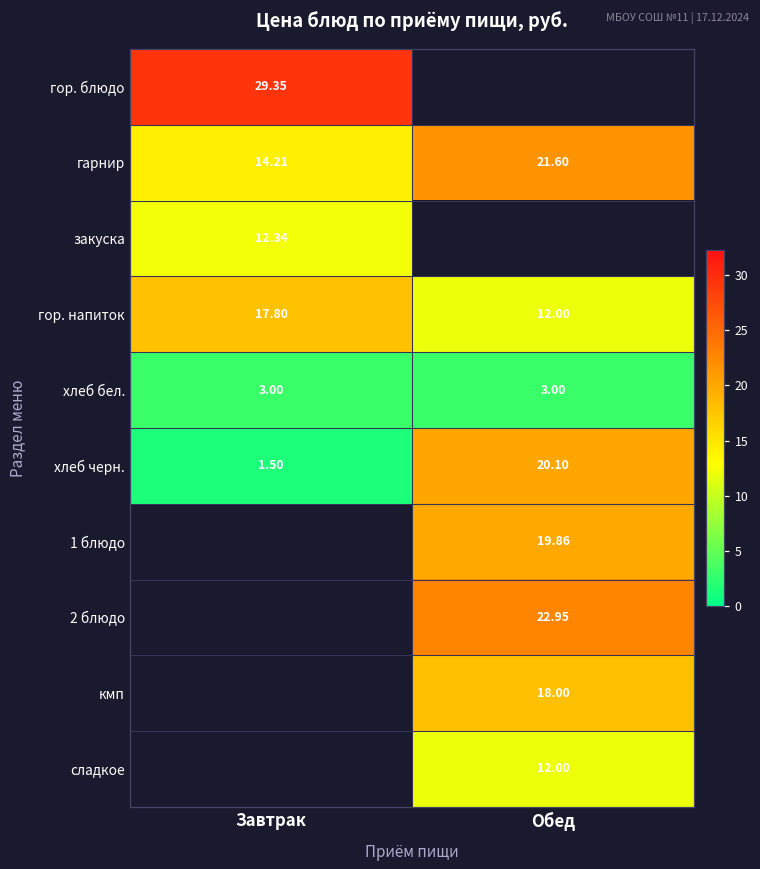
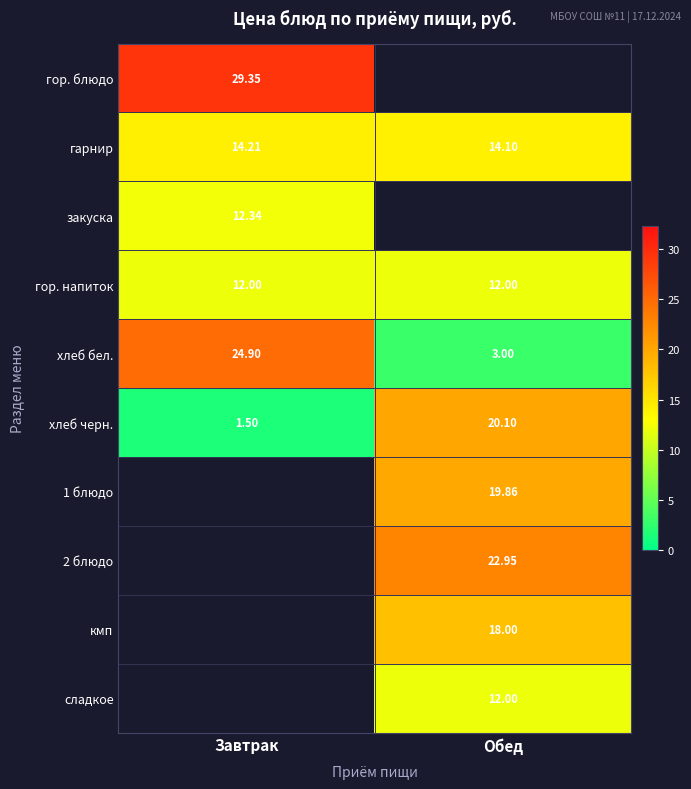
гарнир, Обед: 21.60 -> 14.10
гор. напиток, Завтрак: 17.80 -> 12.00
хлеб бел., Завтрак: 3.00 -> 24.90
